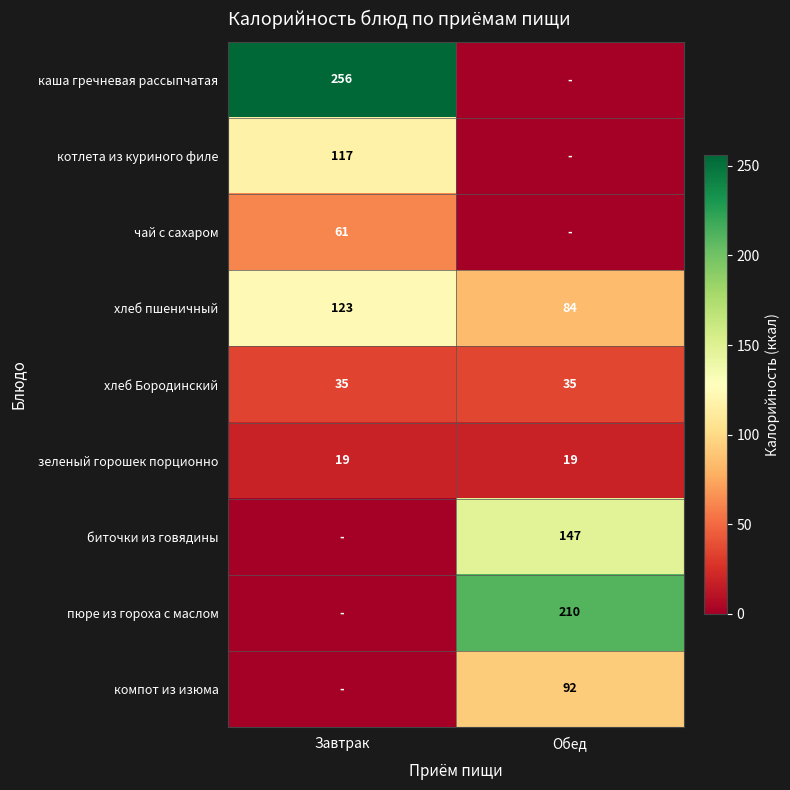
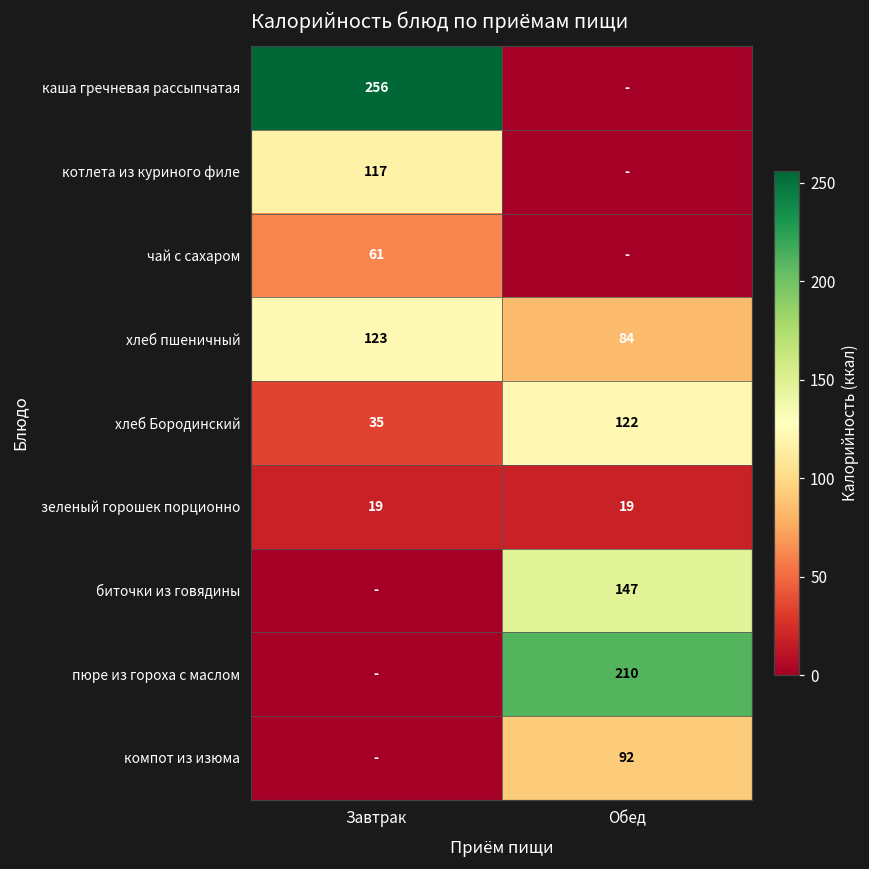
хлеб Бородинский, Обед: 35 -> 122
